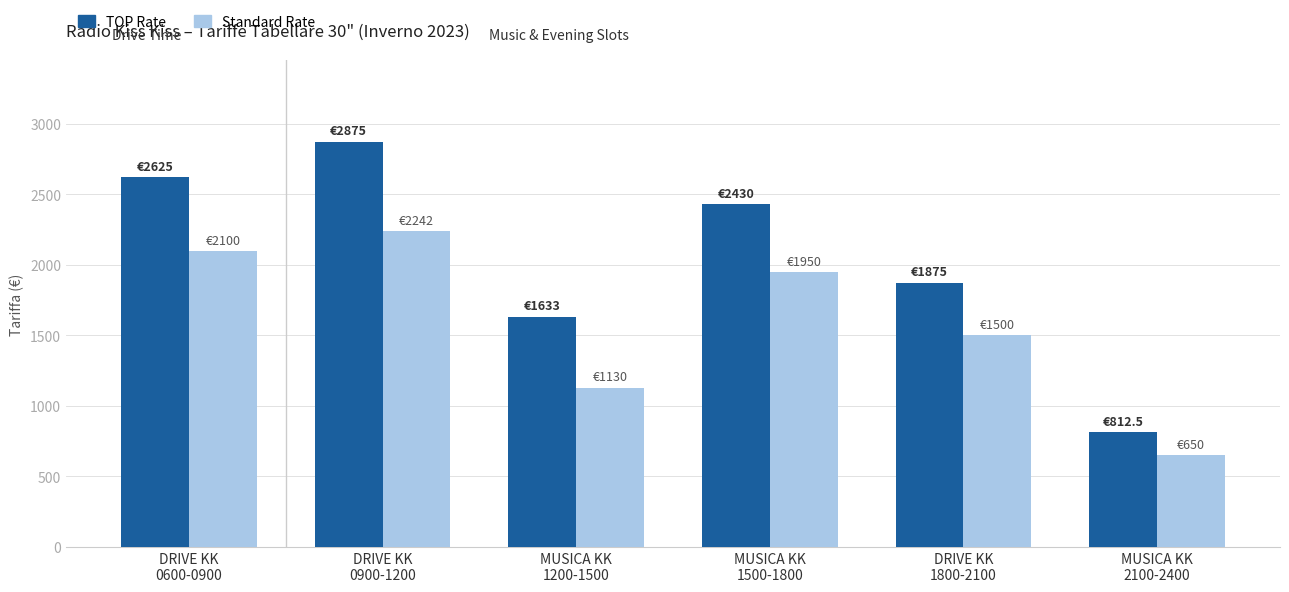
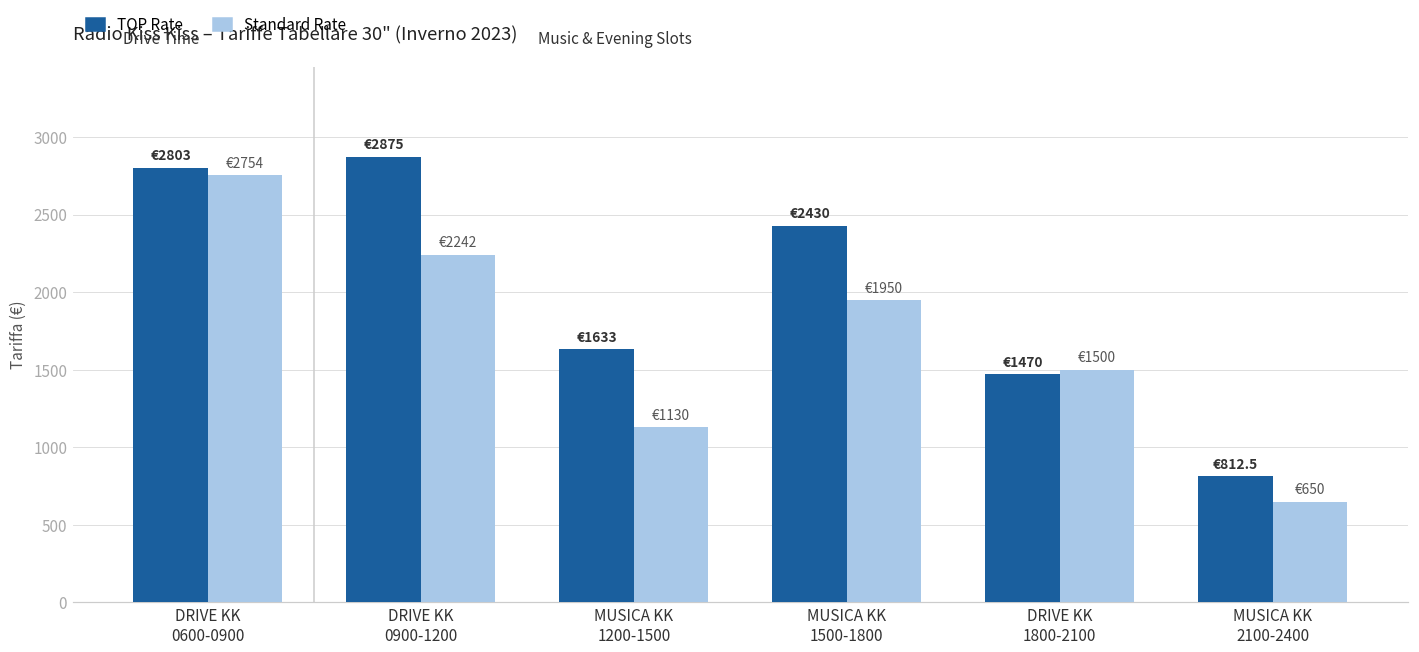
TOP Rate, DRIVE KK 0600-0900: €2625 -> €2803
Standard Rate, DRIVE KK 0600-0900: €2100 -> €2754
TOP Rate, DRIVE KK 1800-2100: €1875 -> €1470
